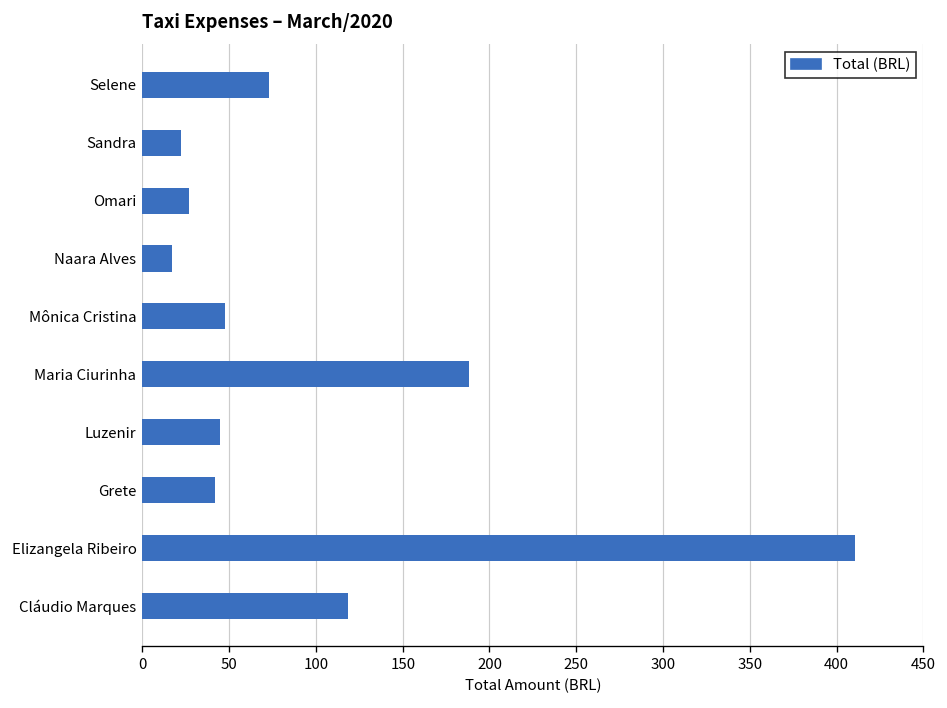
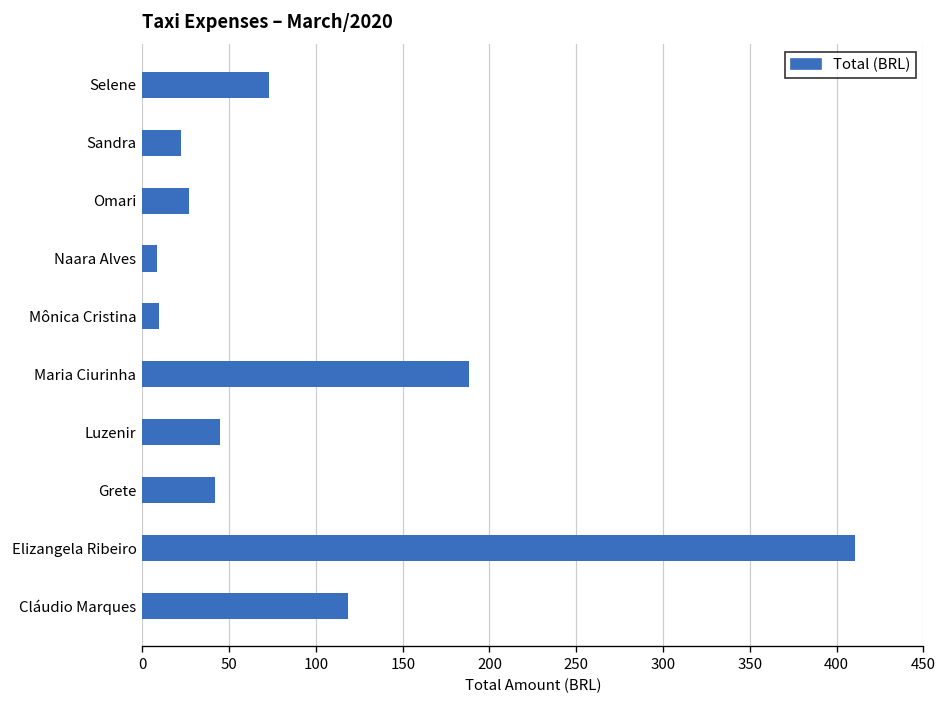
Naara Alves: 17 -> 8
Mônica Cristina: 47 -> 9
